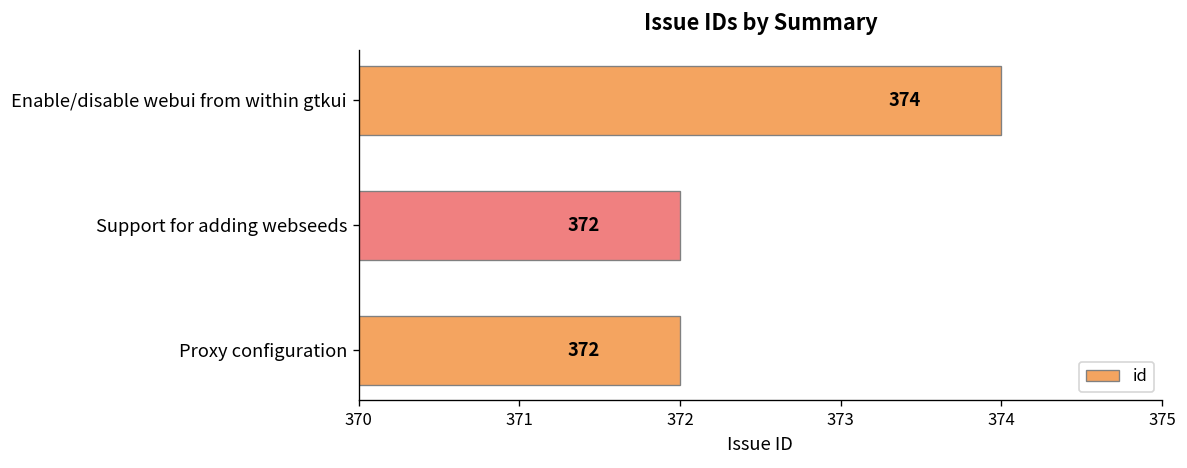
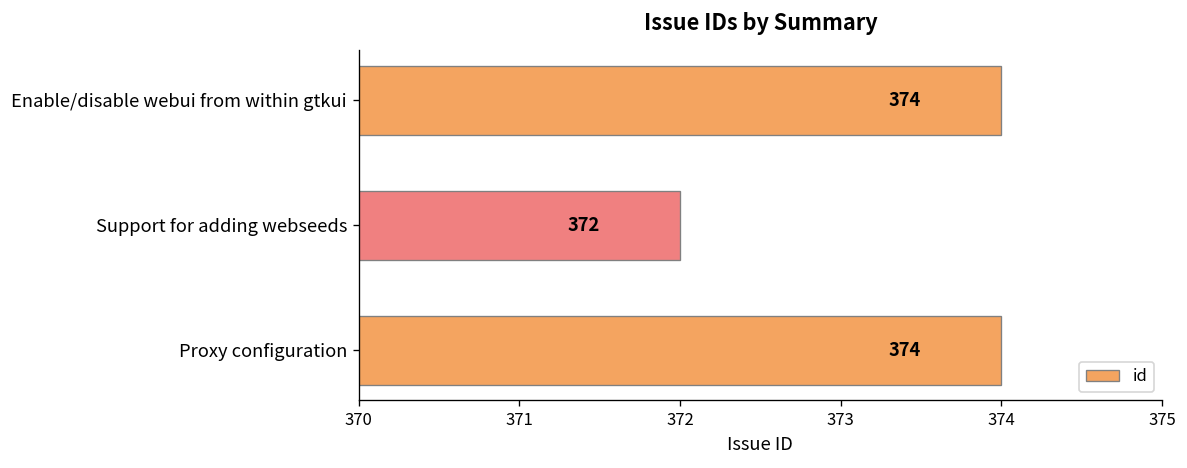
Proxy configuration: 372 -> 374
